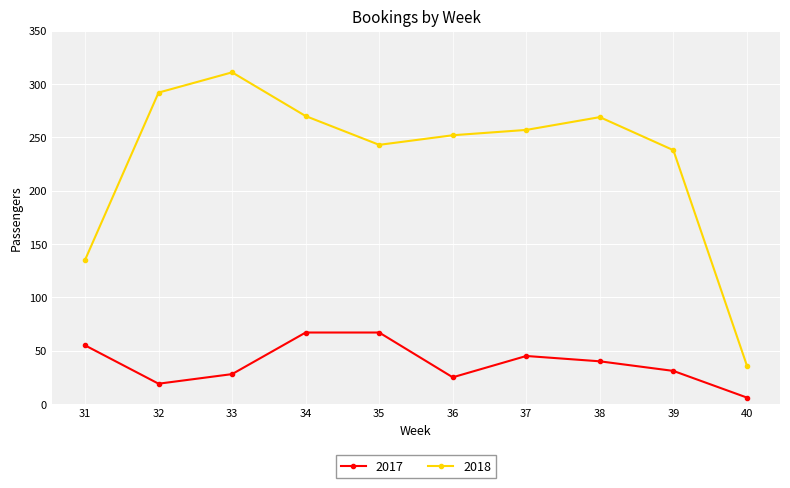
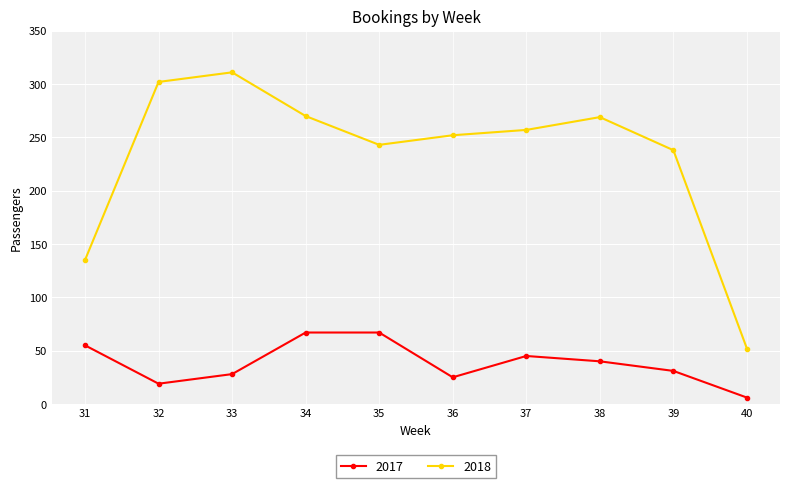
2018, 32: 292 -> 302
2018, 40: 36 -> 52
